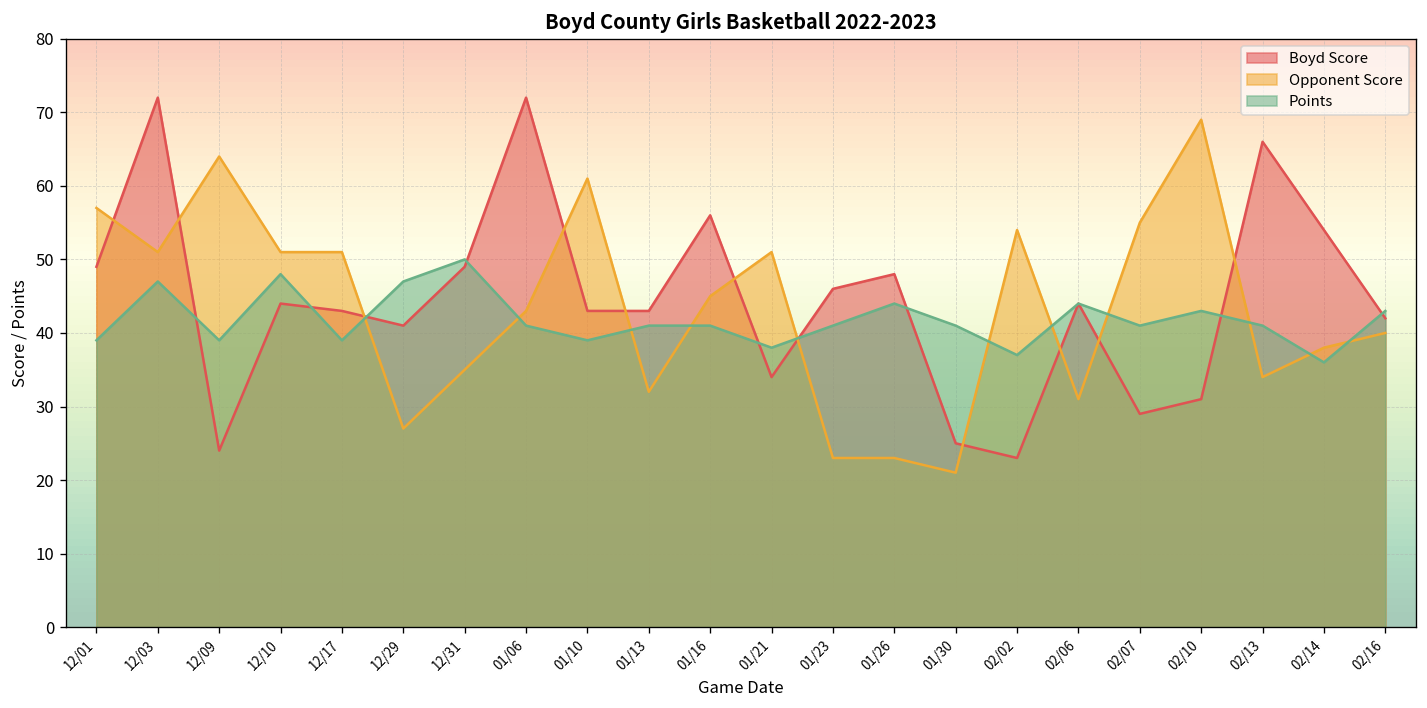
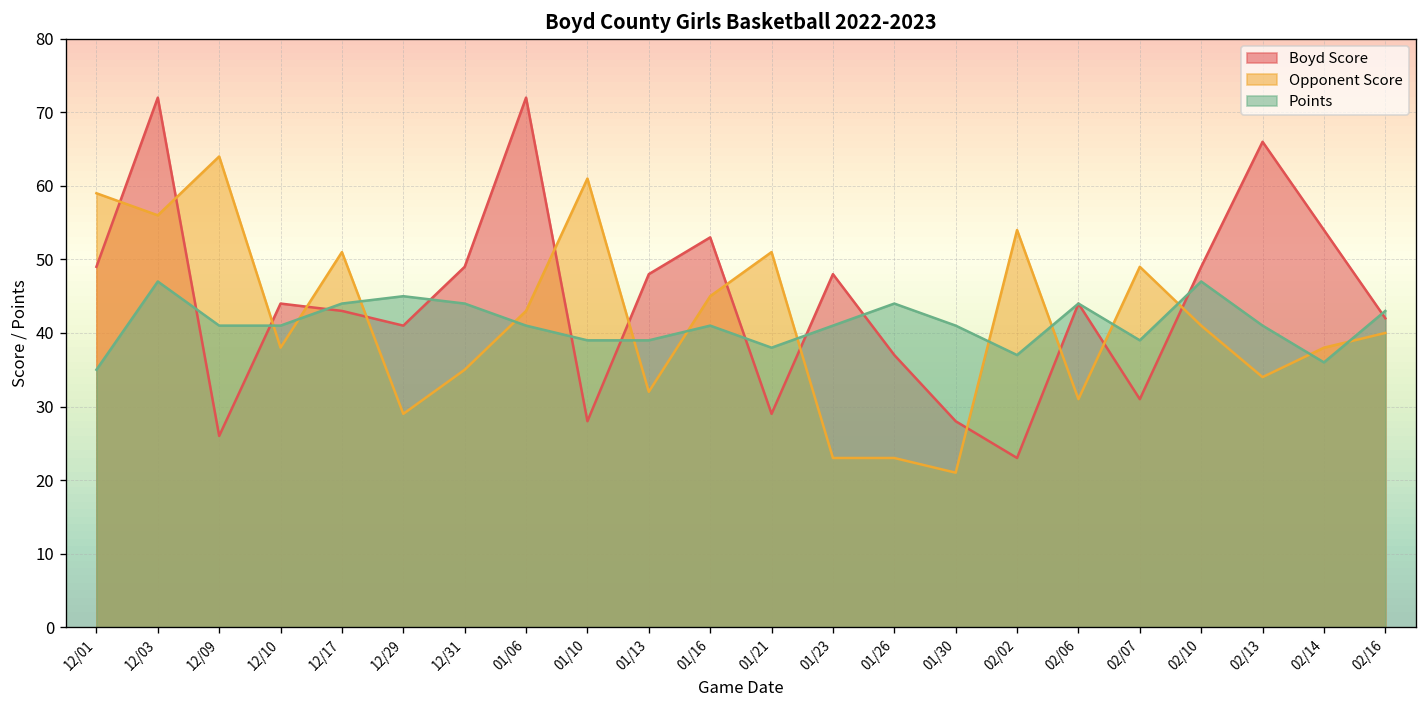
Opponent Score, 12/01: 57 -> 59
Points, 12/01: 39 -> 35
Opponent Score, 12/03: 51 -> 56
Boyd Score, 12/09: 24 -> 26
Points, 12/09: 39 -> 41
Opponent Score, 12/10: 51 -> 38
Points, 12/10: 48 -> 41
Points, 12/17: 39 -> 44
Opponent Score, 12/29: 27 -> 29
Points, 12/29: 47 -> 45
Points, 12/31: 50 -> 44
Boyd Score, 01/10: 43 -> 28
Boyd Score, 01/13: 43 -> 48
Points, 01/13: 41 -> 39
Boyd Score, 01/16: 56 -> 53
Boyd Score, 01/21: 34 -> 29
Boyd Score, 01/23: 46 -> 48
Boyd Score, 01/26: 48 -> 37
Boyd Score, 01/30: 25 -> 28
Boyd Score, 02/07: 29 -> 31
Opponent Score, 02/07: 55 -> 49
Points, 02/07: 41 -> 39
Boyd Score, 02/10: 31 -> 49
Opponent Score, 02/10: 69 -> 41
Points, 02/10: 43 -> 47
